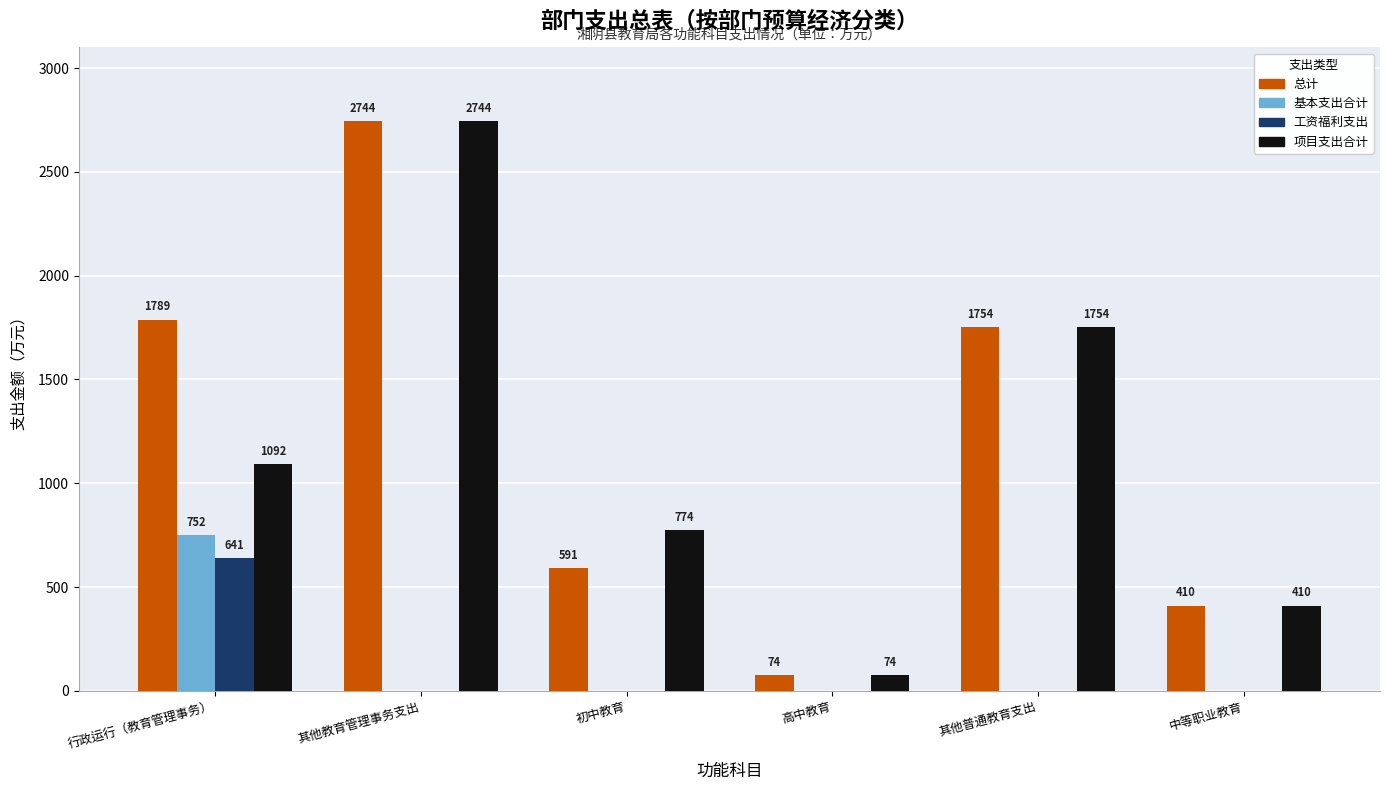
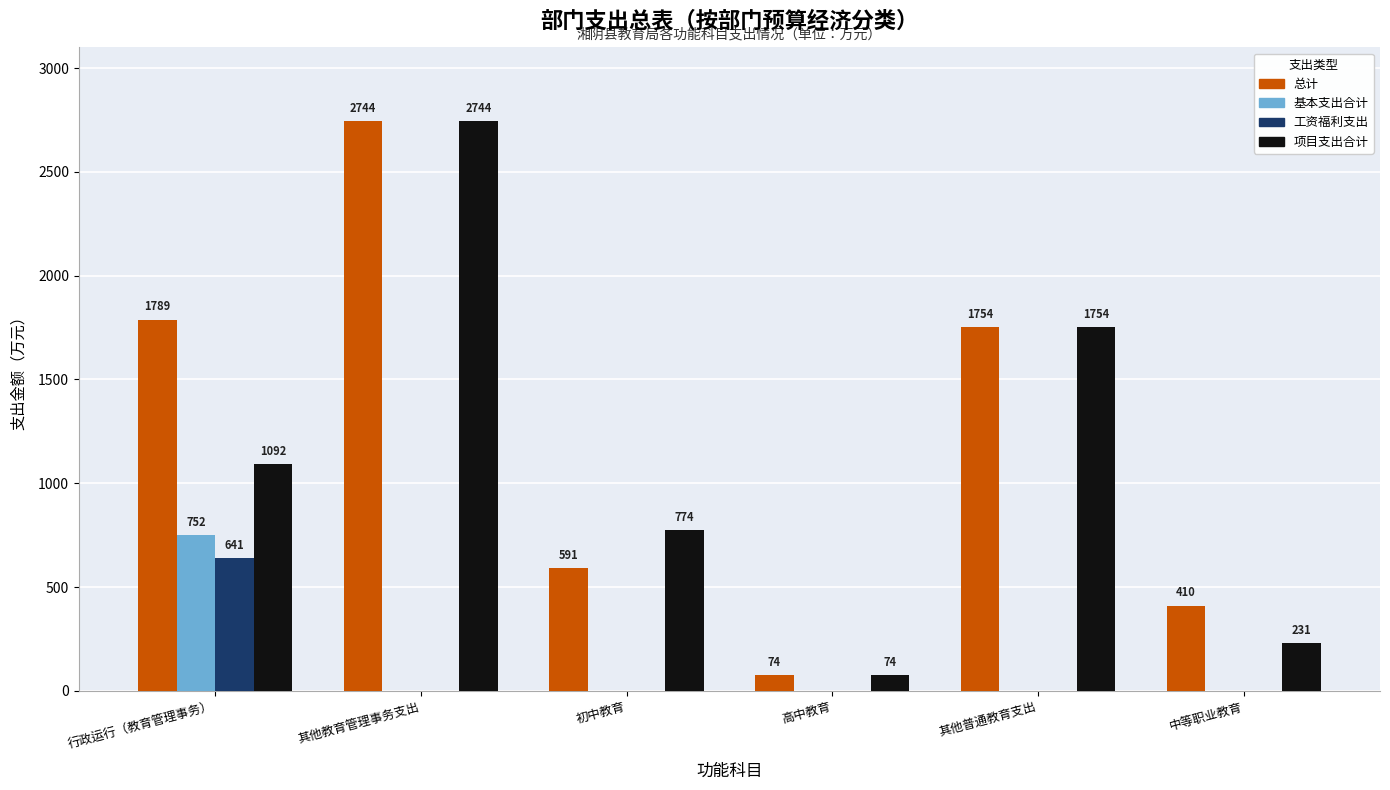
项目支出合计, 中等职业教育: 410 -> 231
